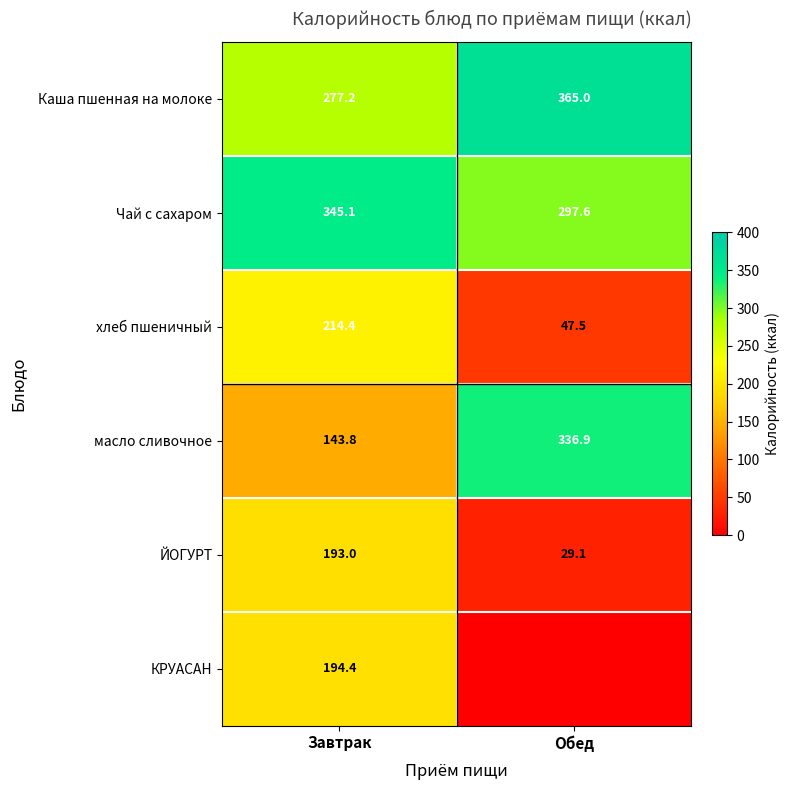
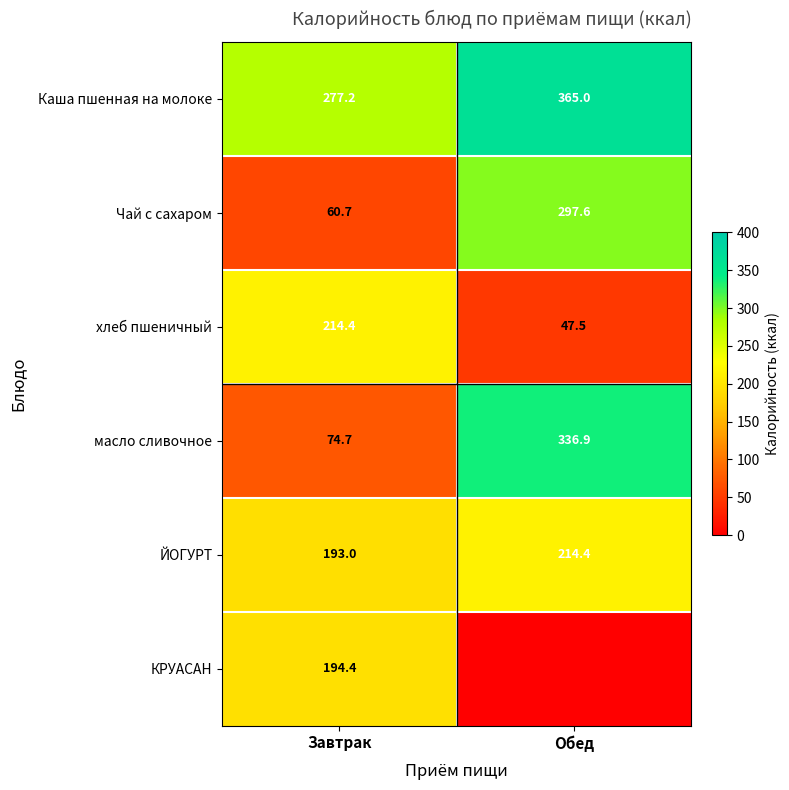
Чай с сахаром, Завтрак: 345.1 -> 60.7
масло сливочное, Завтрак: 143.8 -> 74.7
ЙОГУРТ, Обед: 29.1 -> 214.4
